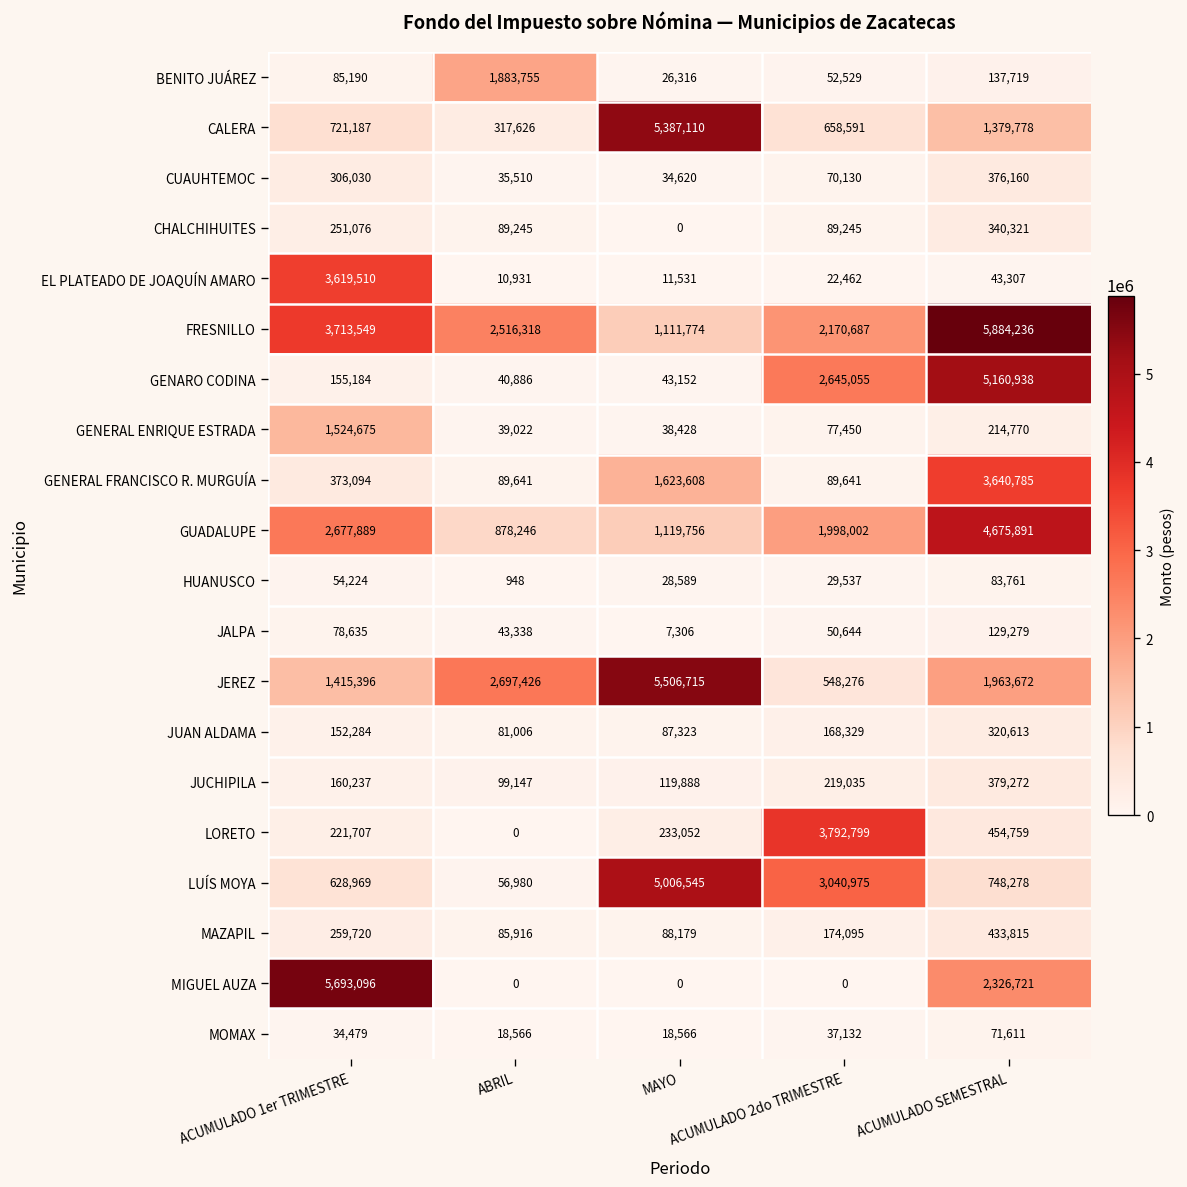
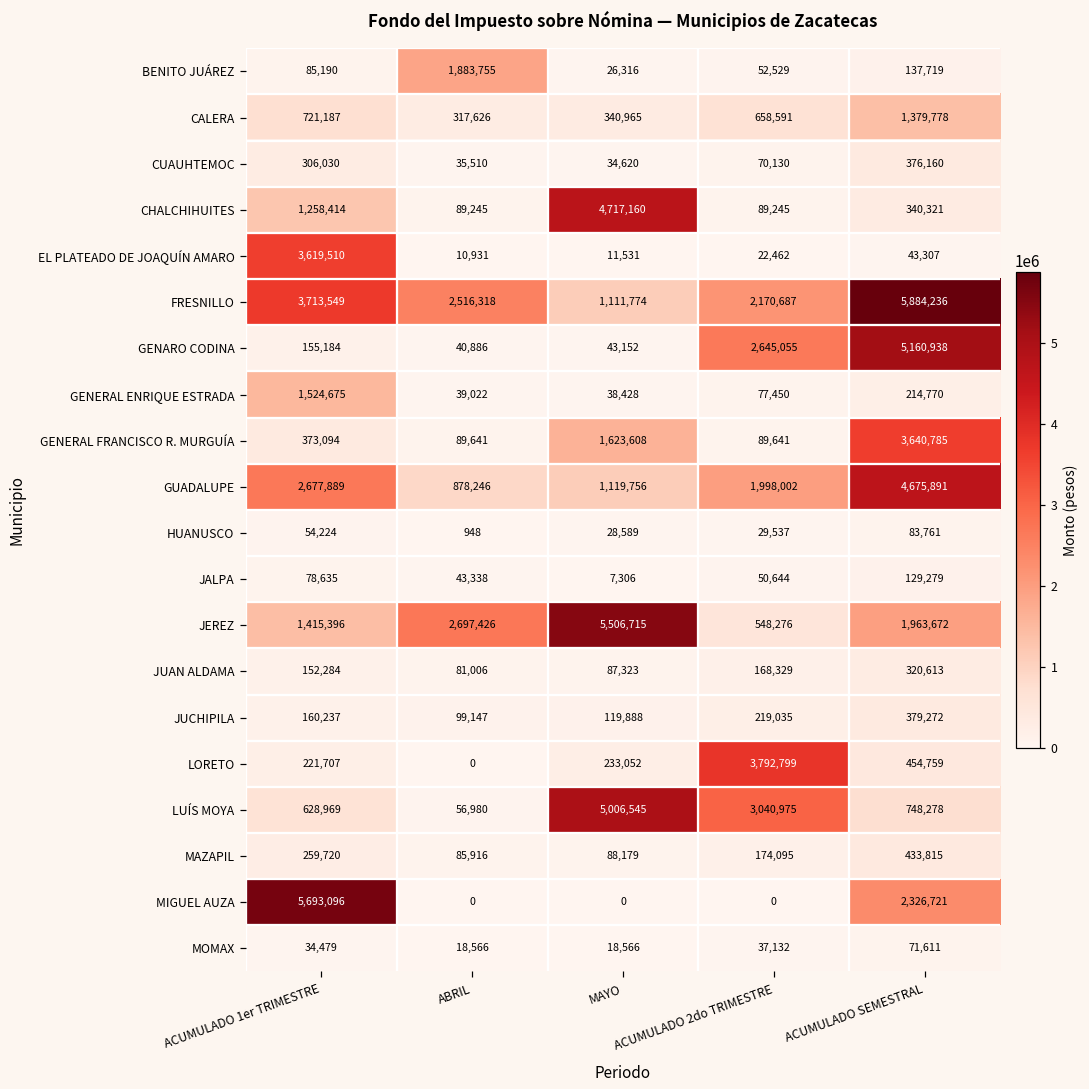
CALERA, MAYO: 5,387,110 -> 340,965
CHALCHIHUITES, ACUMULADO 1er TRIMESTRE: 251,076 -> 1,258,414
CHALCHIHUITES, MAYO: 0 -> 4,717,160
